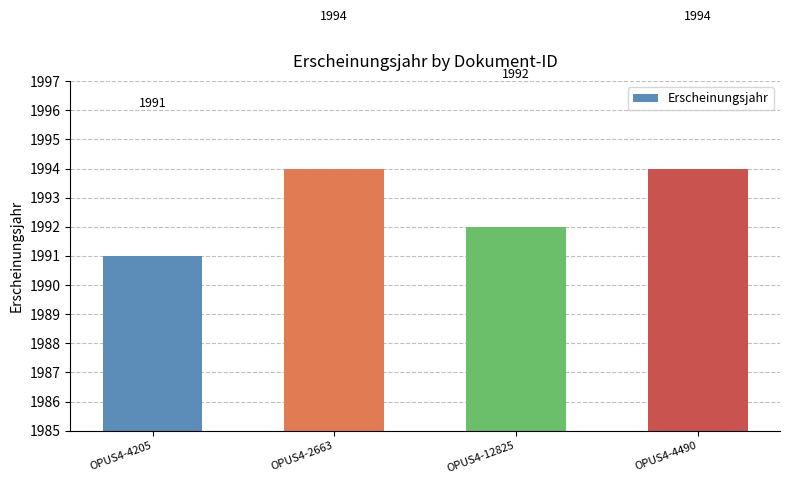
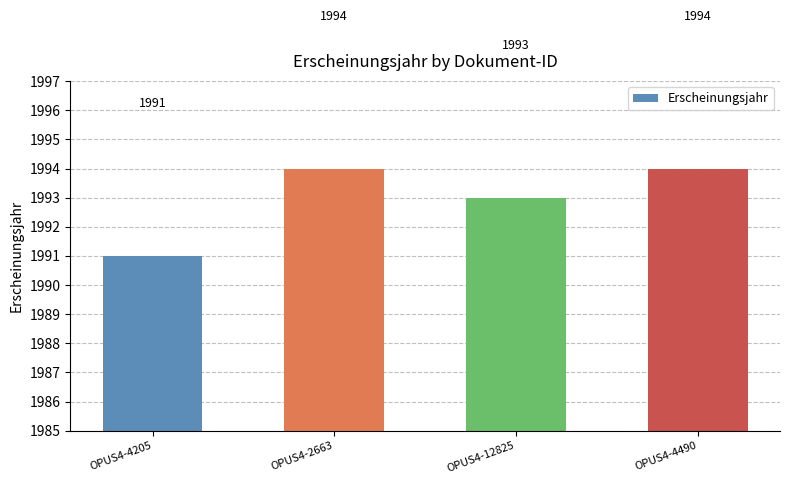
OPUS4-12825: 1992 -> 1993
